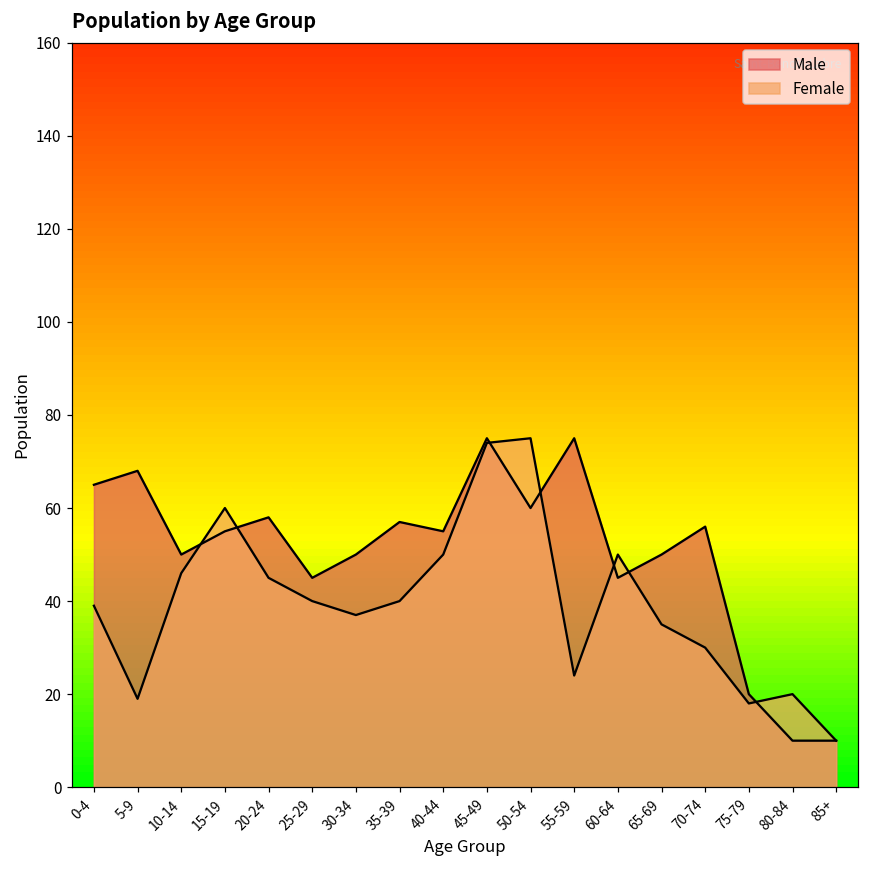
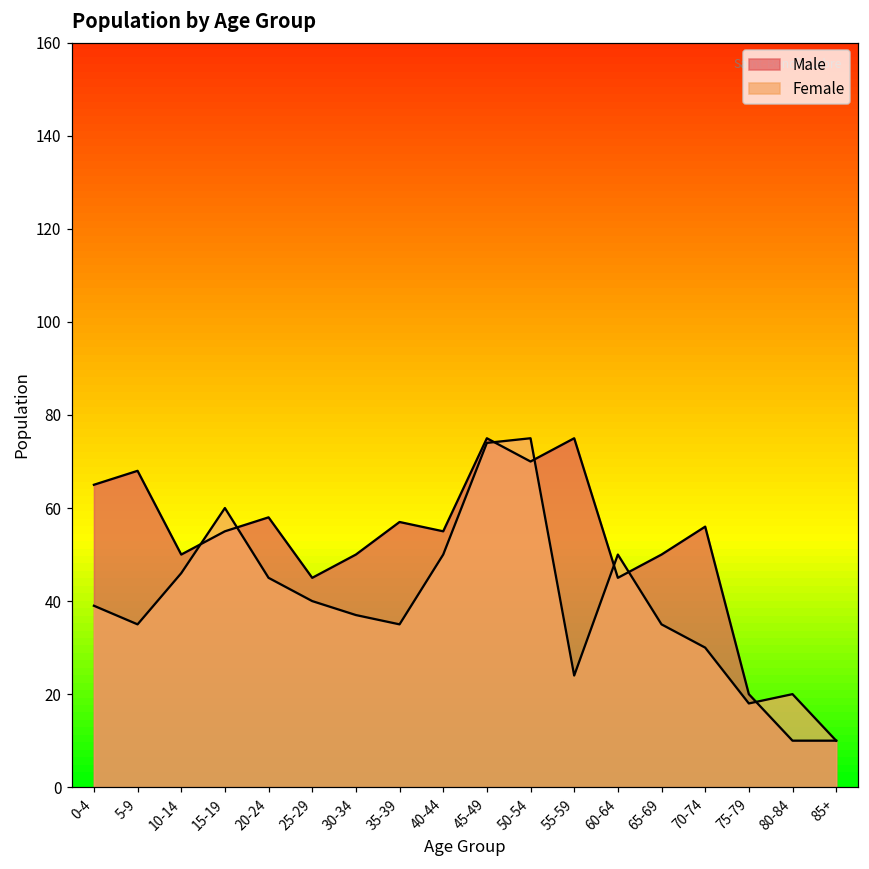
Female, 5-9: 19 -> 35
Female, 35-39: 40 -> 35
Male, 50-54: 60 -> 70
